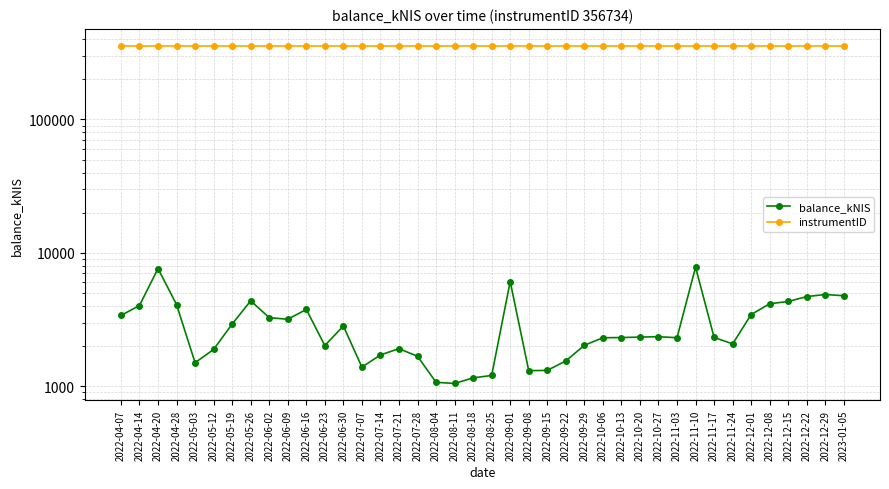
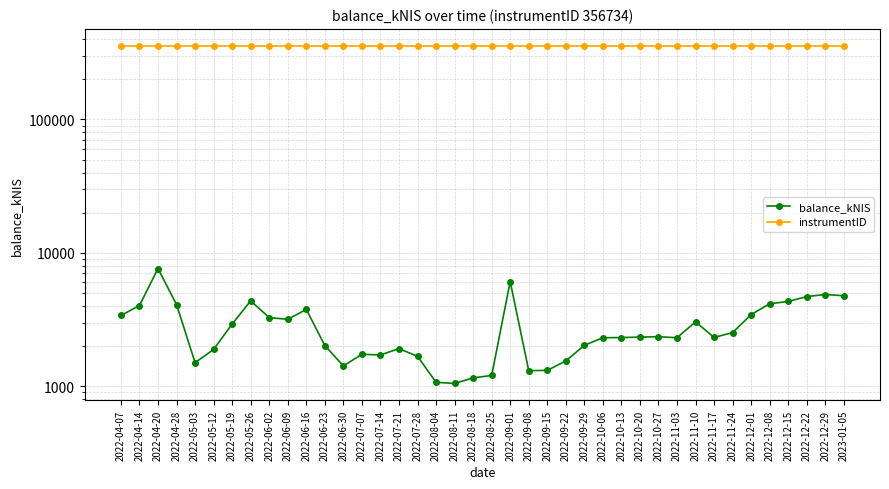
balance_kNIS, 2022-06-30: 2800 -> 1400
balance_kNIS, 2022-07-07: 1400 -> 1700
balance_kNIS, 2022-11-10: 8000 -> 3000
balance_kNIS, 2022-11-24: 2100 -> 2500
